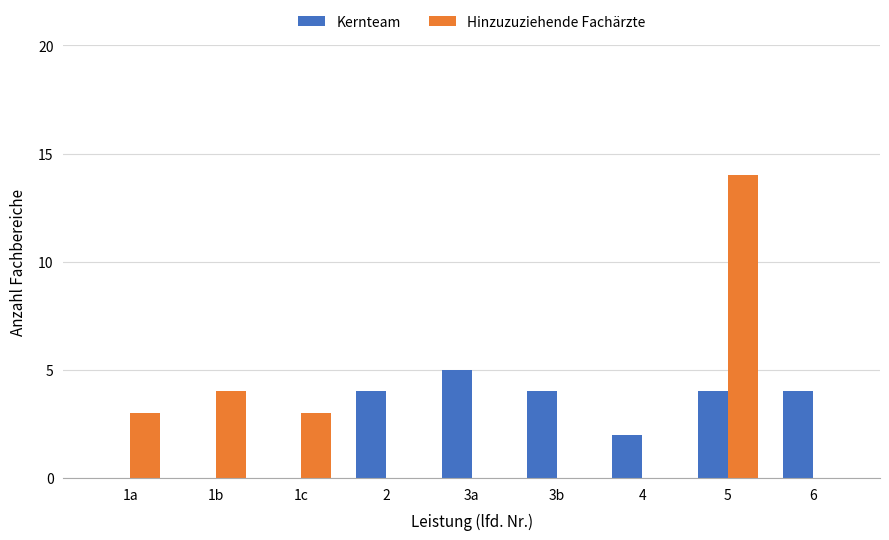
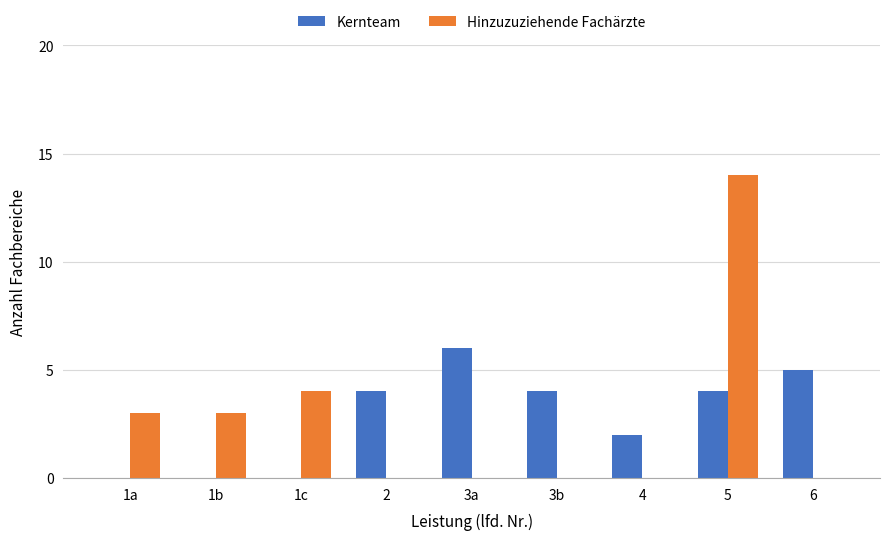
Hinzuzuziehende Fachärzte, 1b: 4 -> 3
Hinzuzuziehende Fachärzte, 1c: 3 -> 4
Kernteam, 3a: 5 -> 6
Kernteam, 6: 4 -> 5
